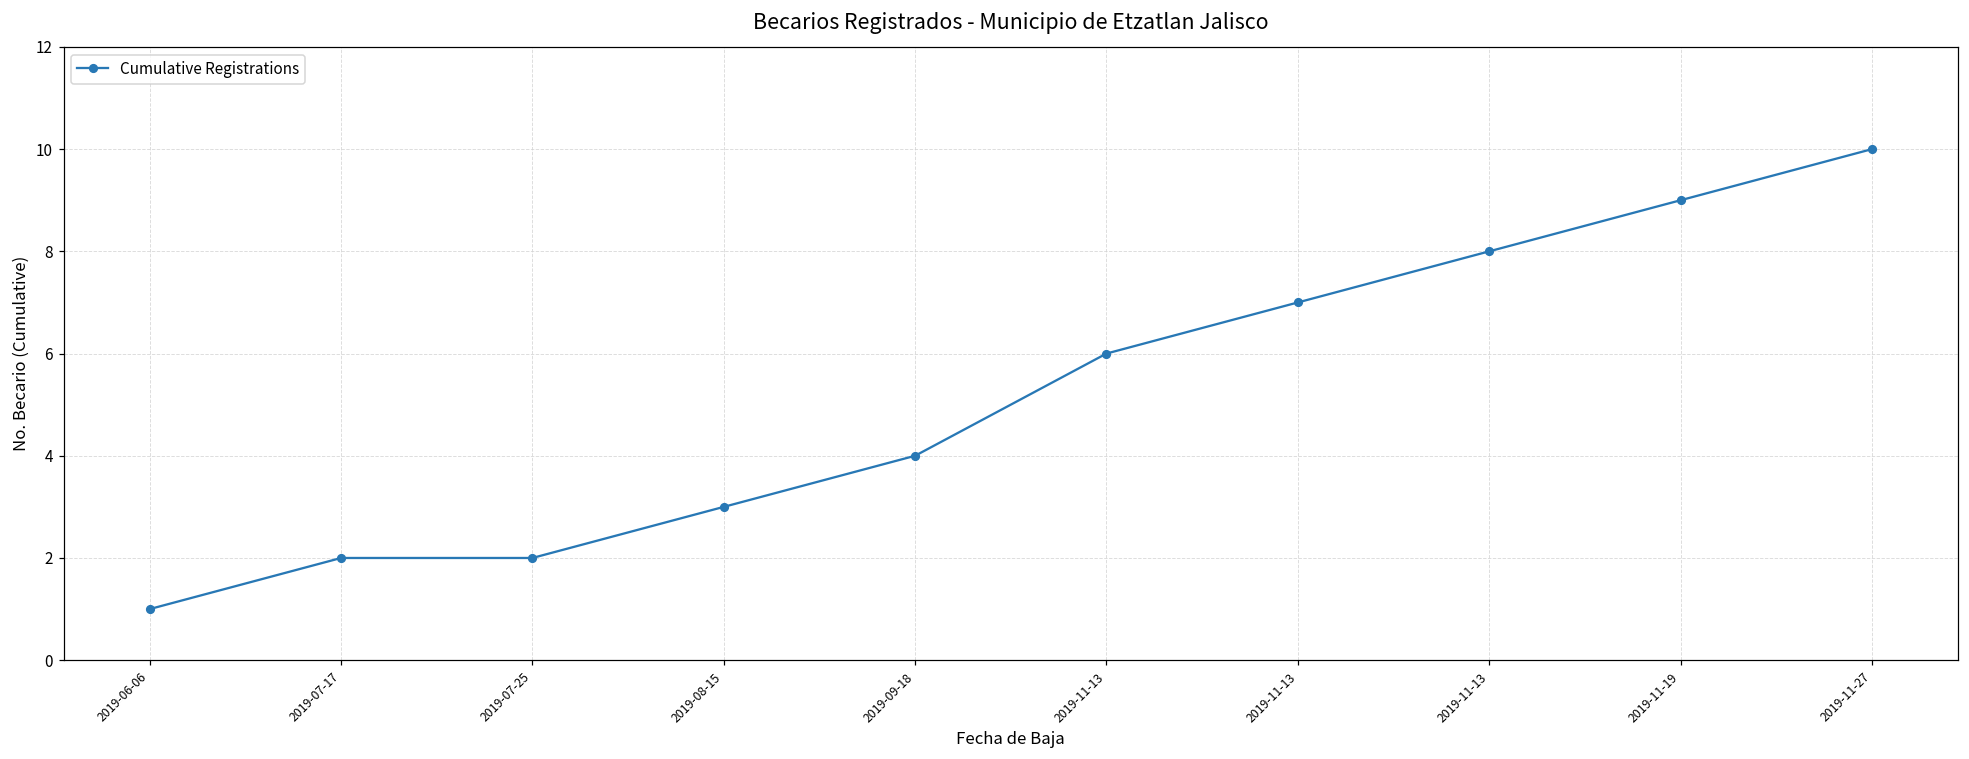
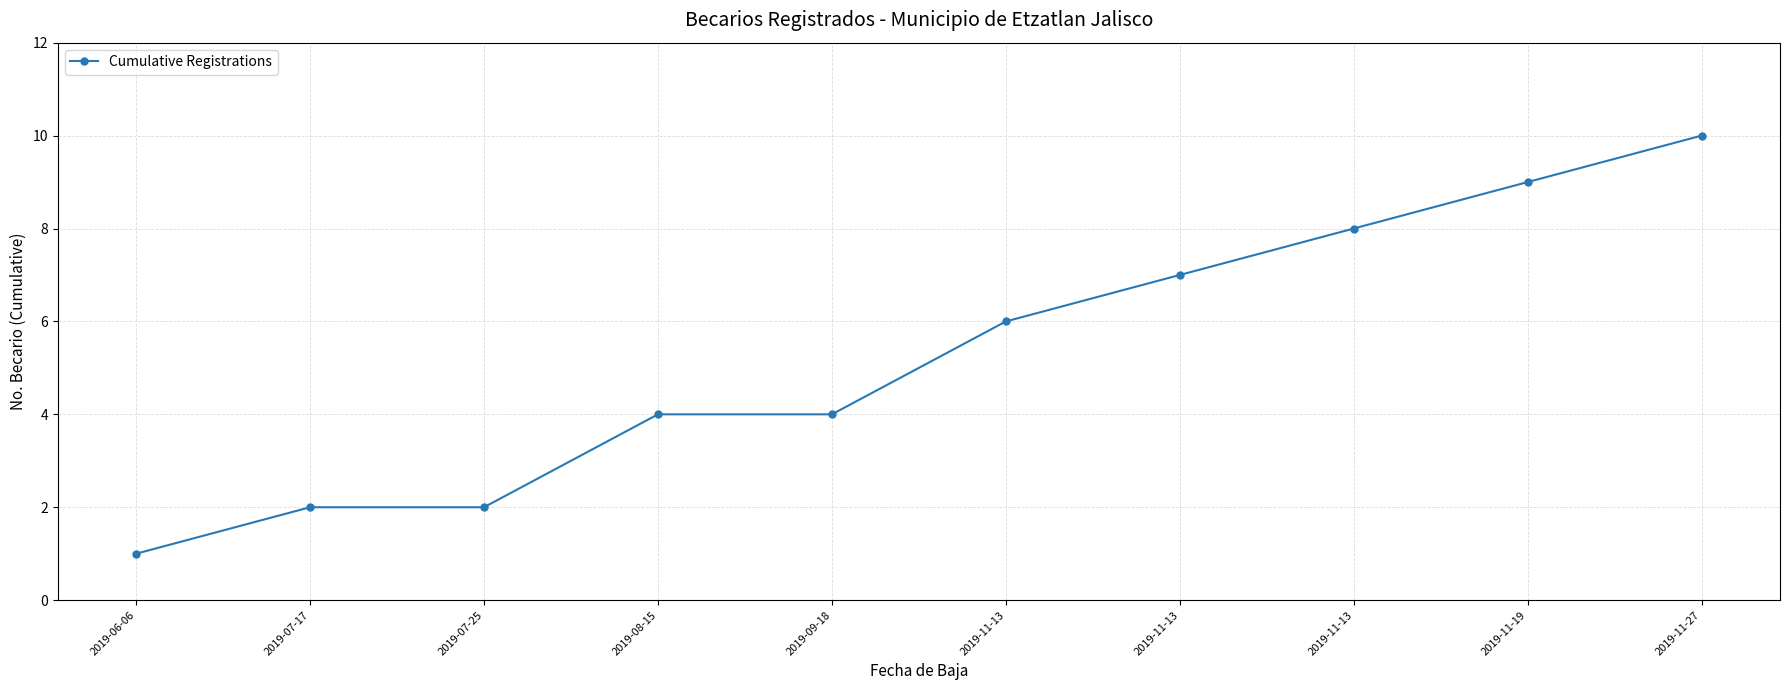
2019-08-15: 3 -> 4
